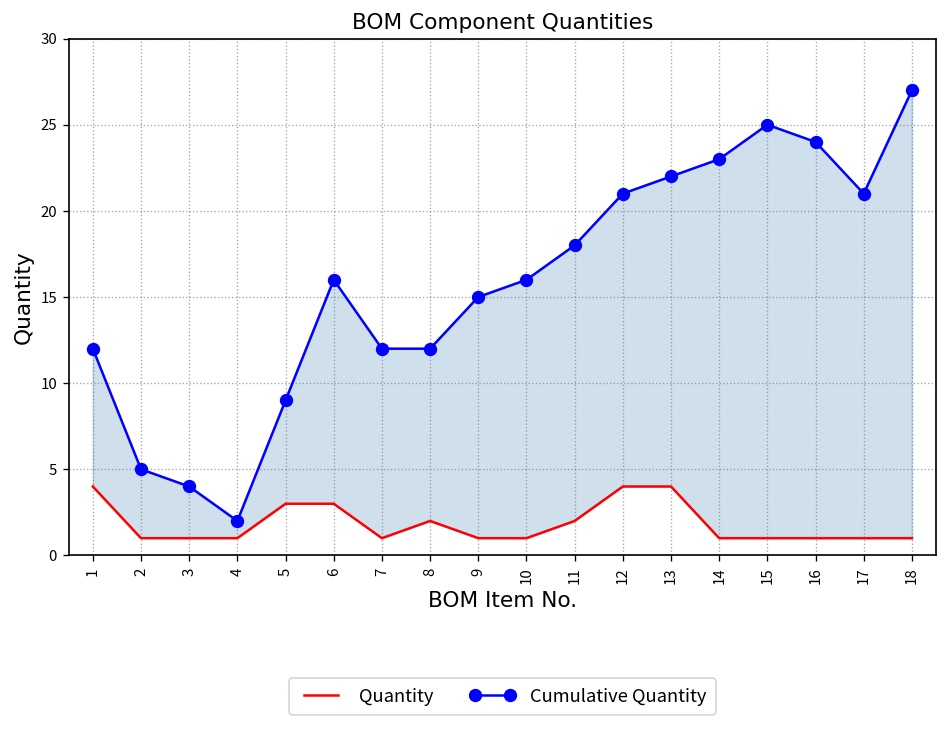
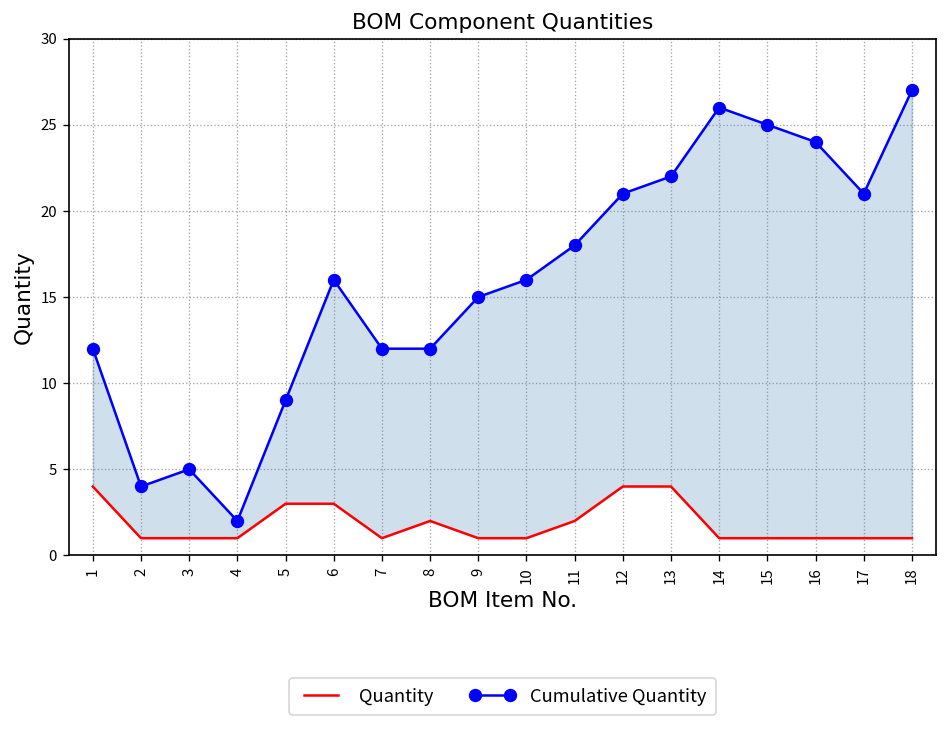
Cumulative Quantity, 2: 5 -> 4
Cumulative Quantity, 3: 4 -> 5
Cumulative Quantity, 14: 23 -> 26
